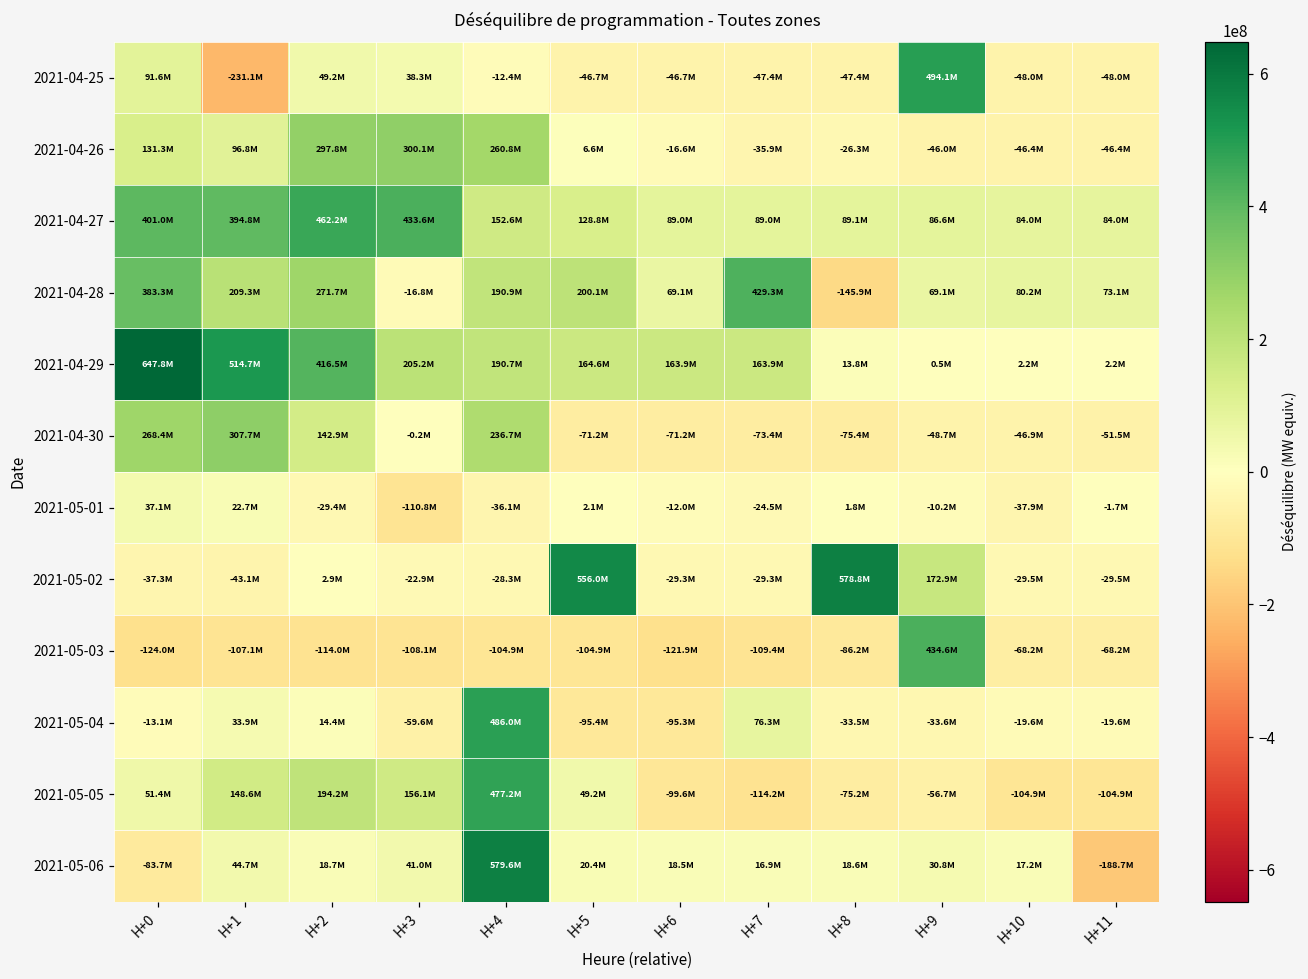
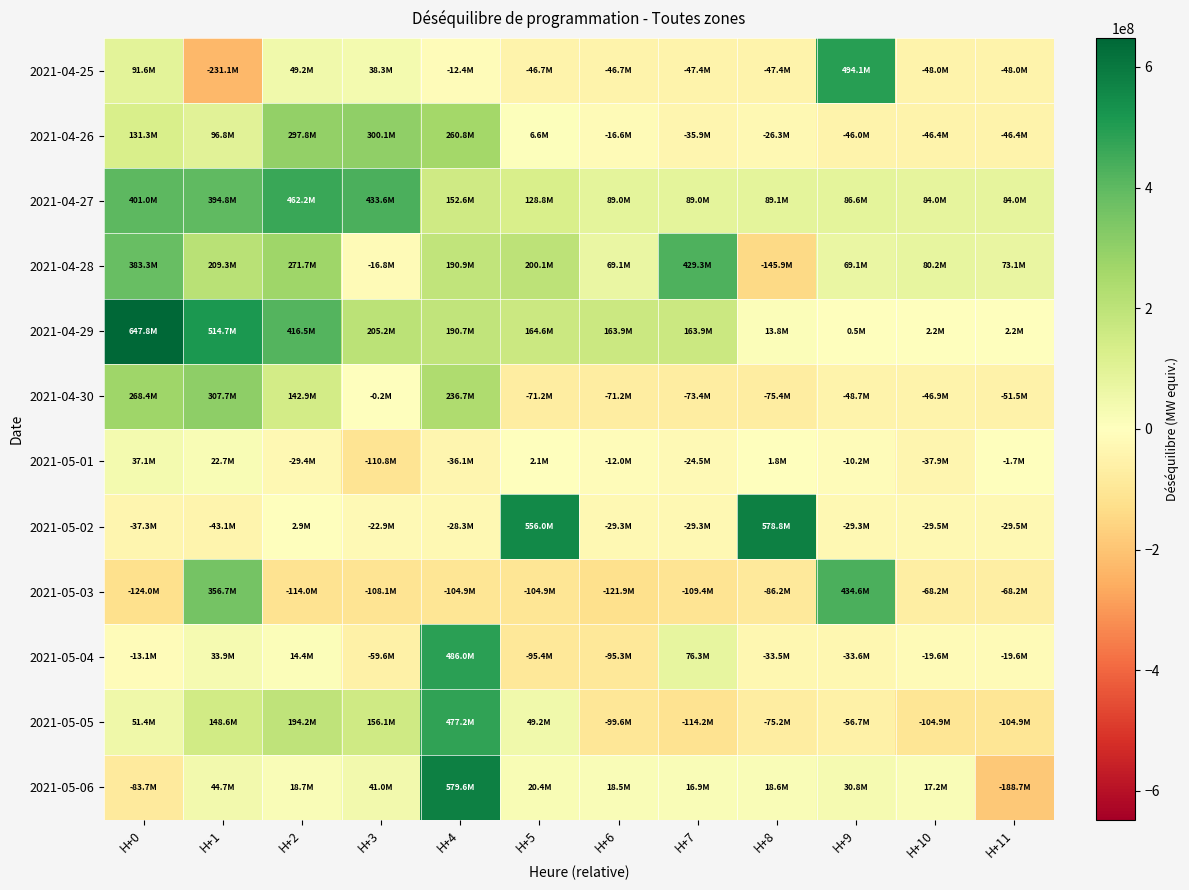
2021-05-02, H+9: 172.9M -> -29.3M
2021-05-03, H+1: -107.1M -> 356.7M
